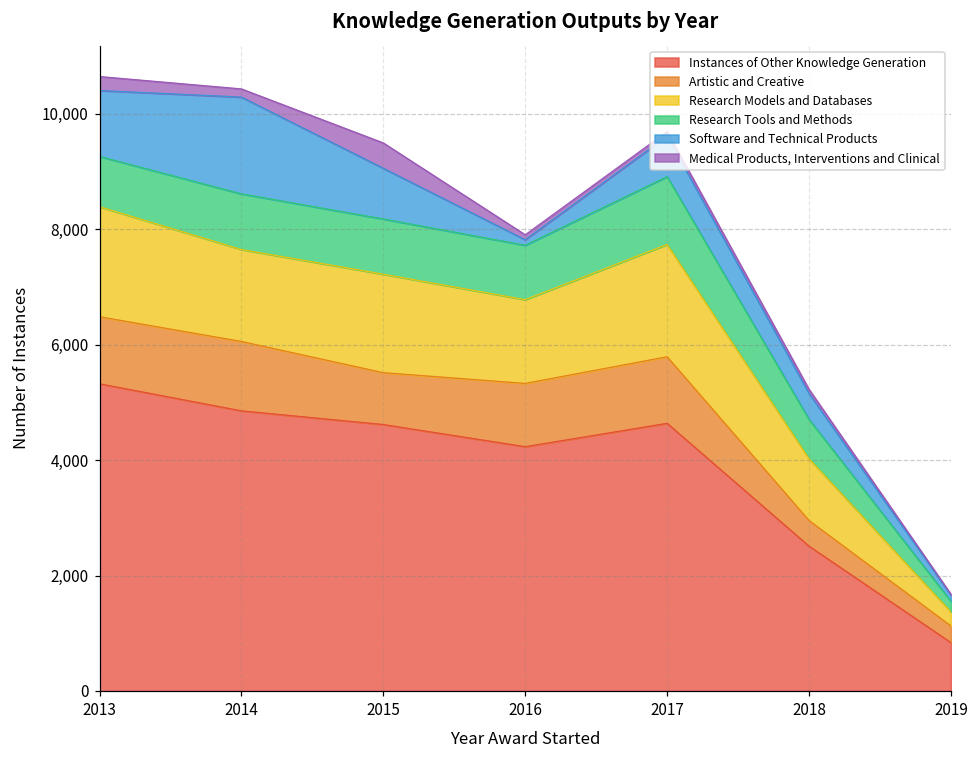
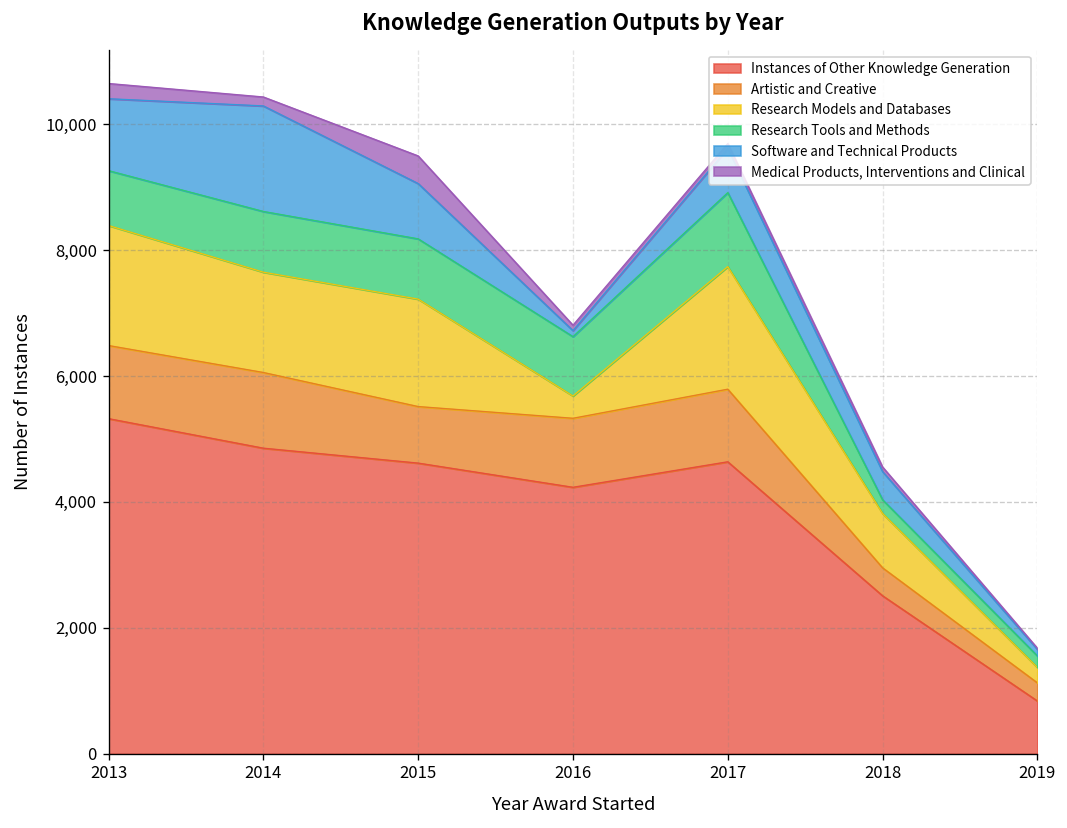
Research Models and Databases, 2016: 1,500 -> 400
Research Models and Databases, 2018: 1,100 -> 900
Research Tools and Methods, 2018: 700 -> 200
